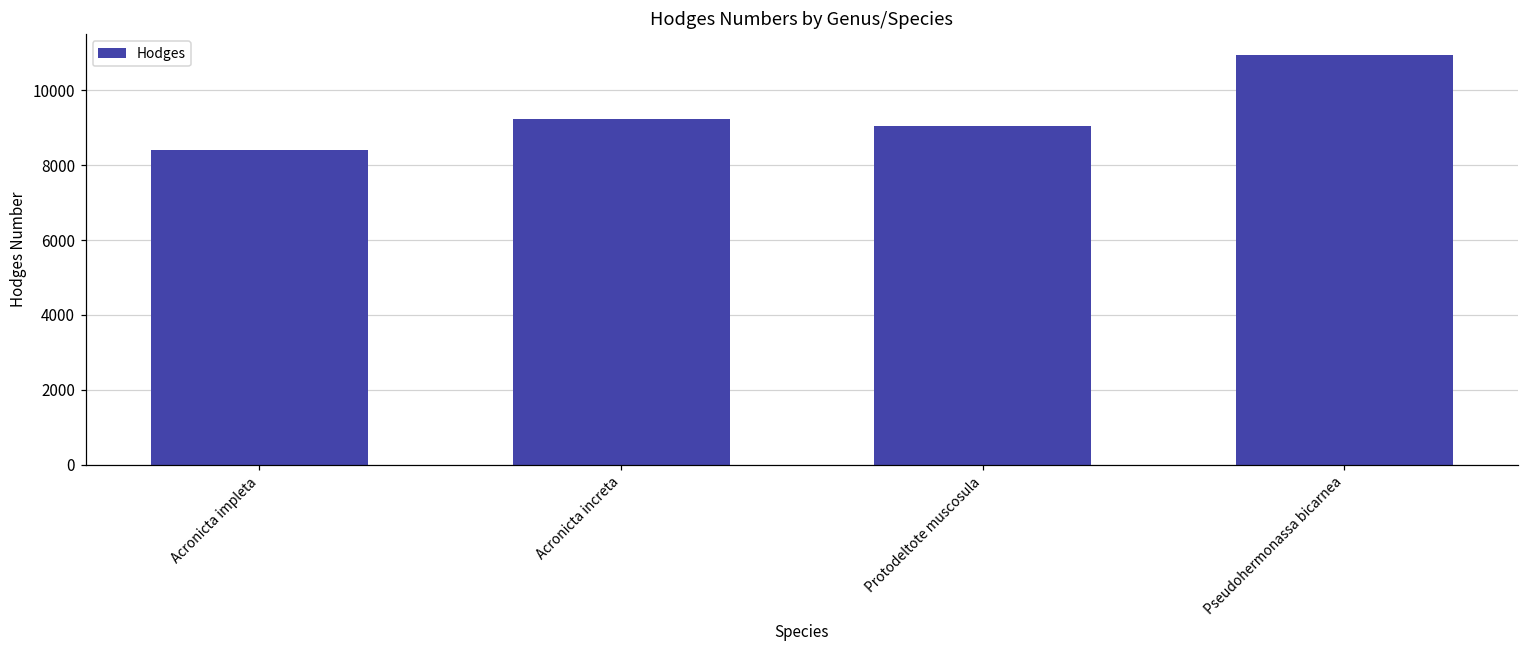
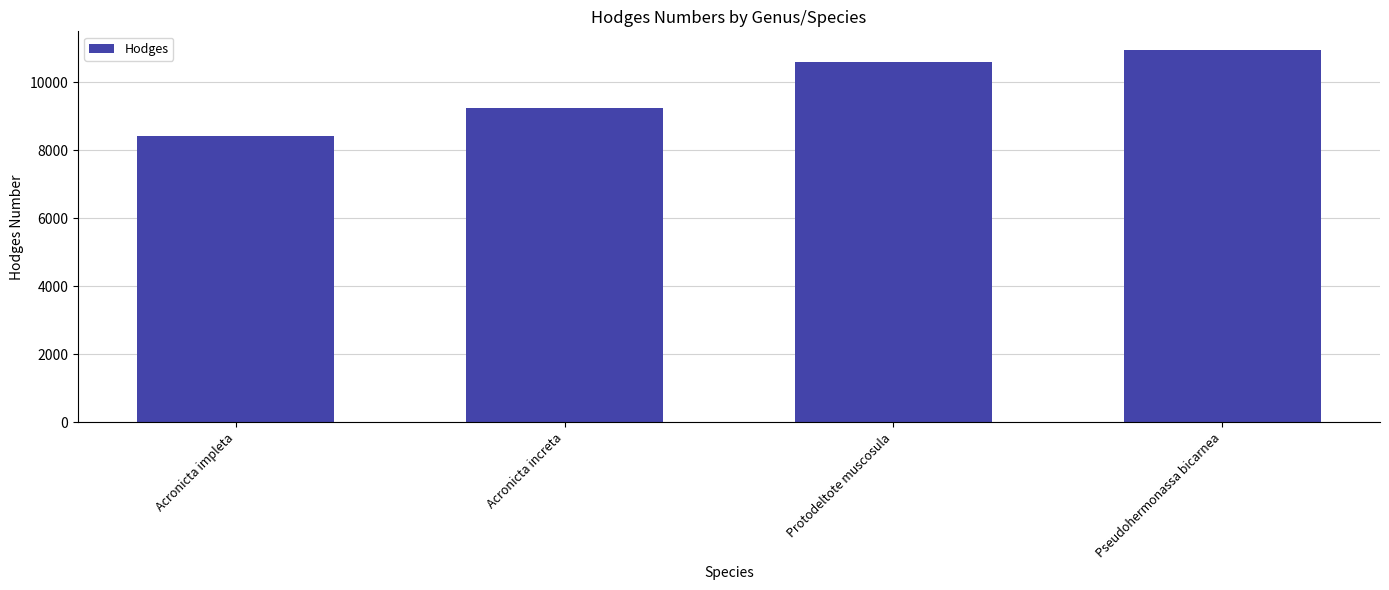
Protodeltote muscosula: 9000 -> 10600
